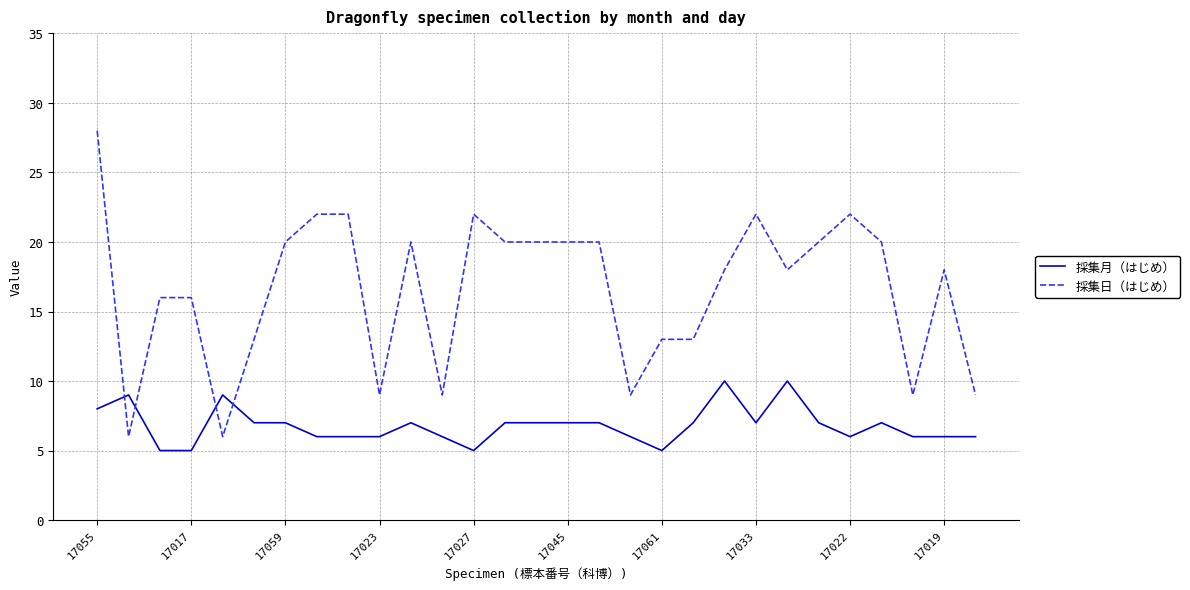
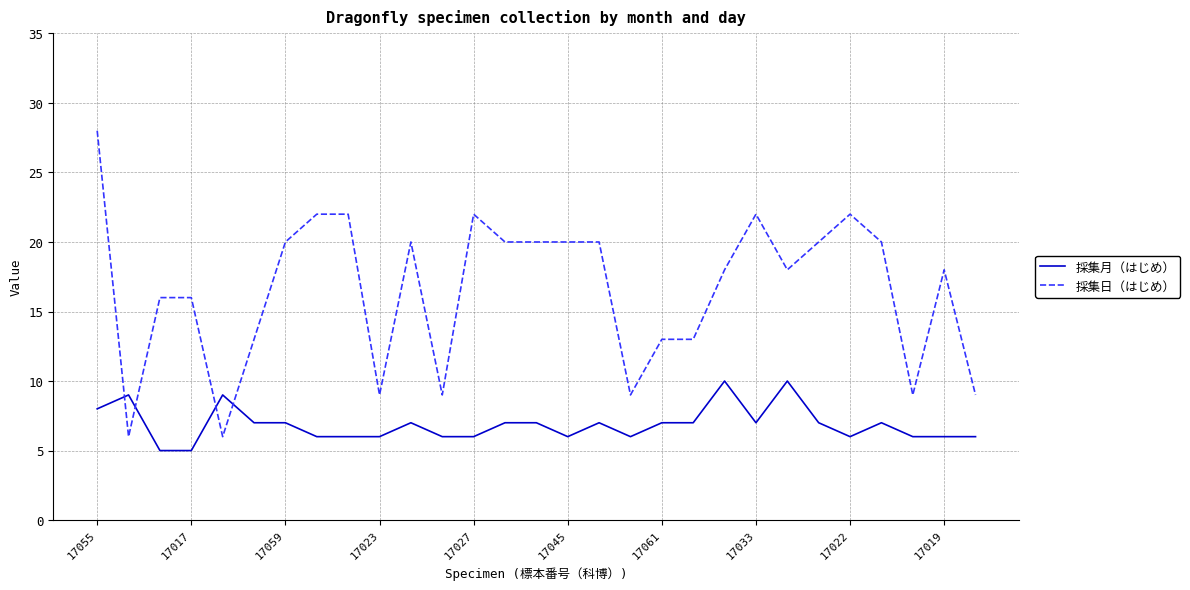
採集月（はじめ）, 17027: 5 -> 6
採集月（はじめ）, 17045: 7 -> 6
採集月（はじめ）, 17061: 5 -> 7
